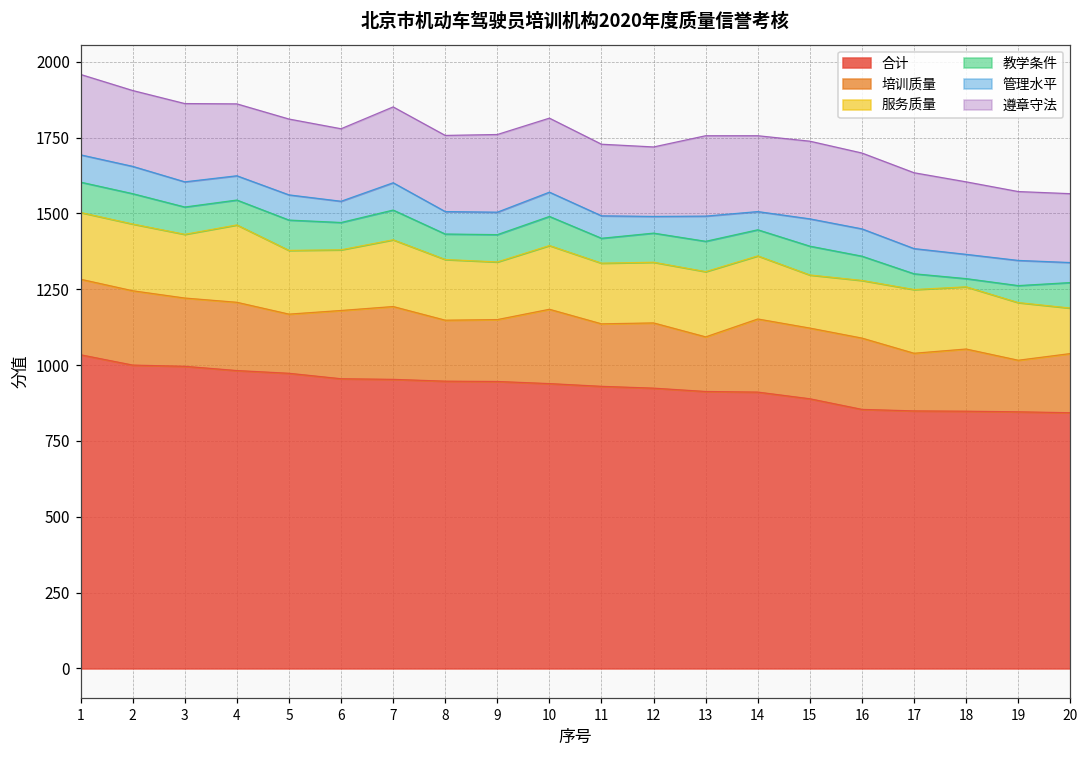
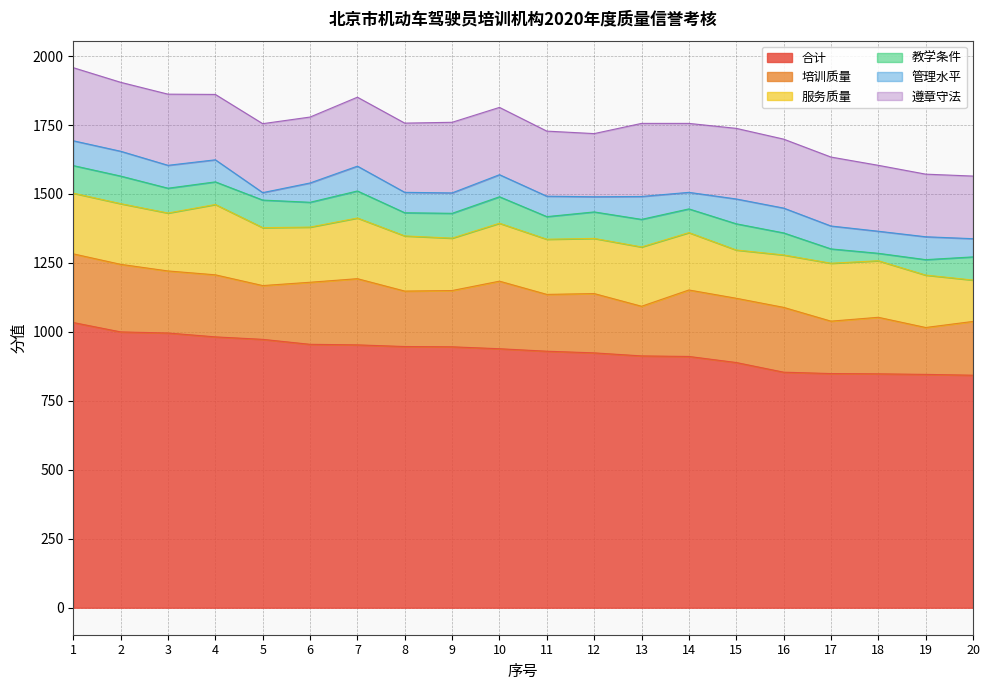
管理水平, 5: 80 -> 30
